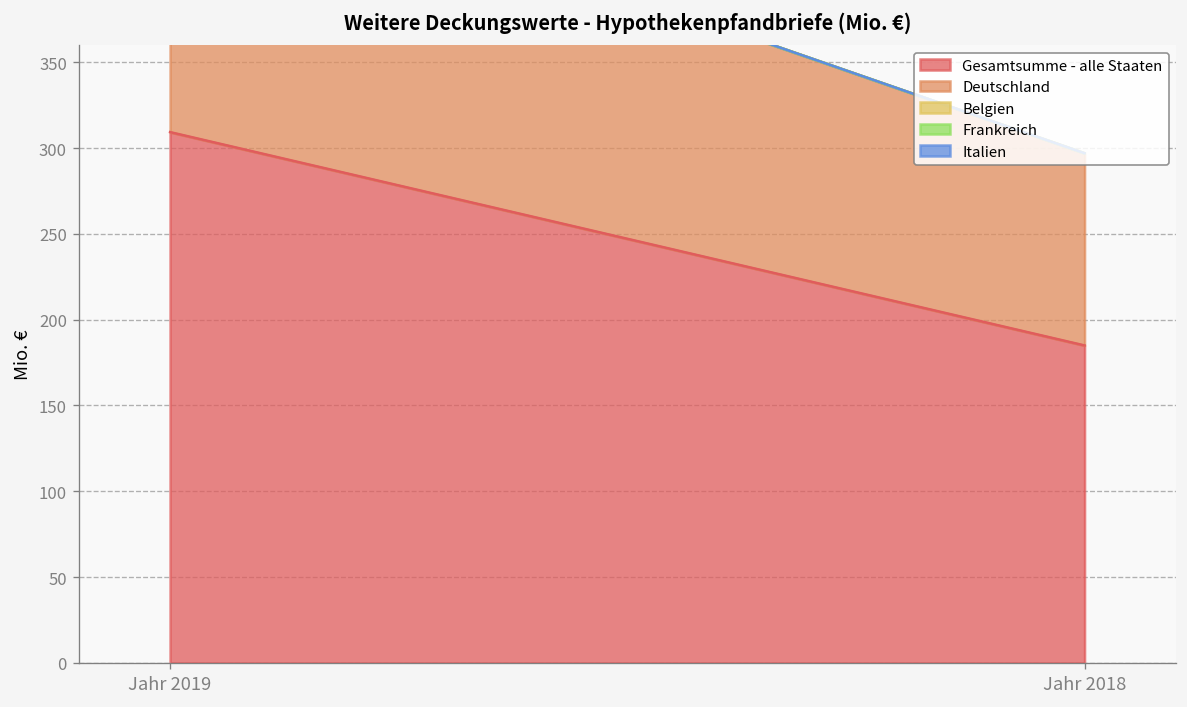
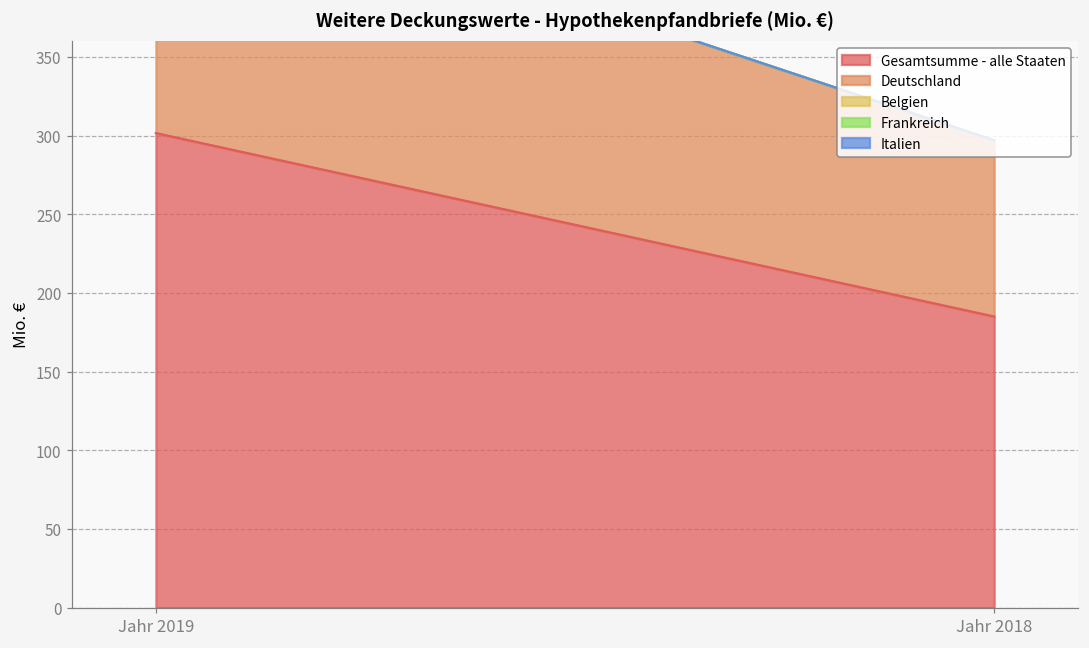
Gesamtsumme - alle Staaten, Jahr 2019: 309 -> 302
